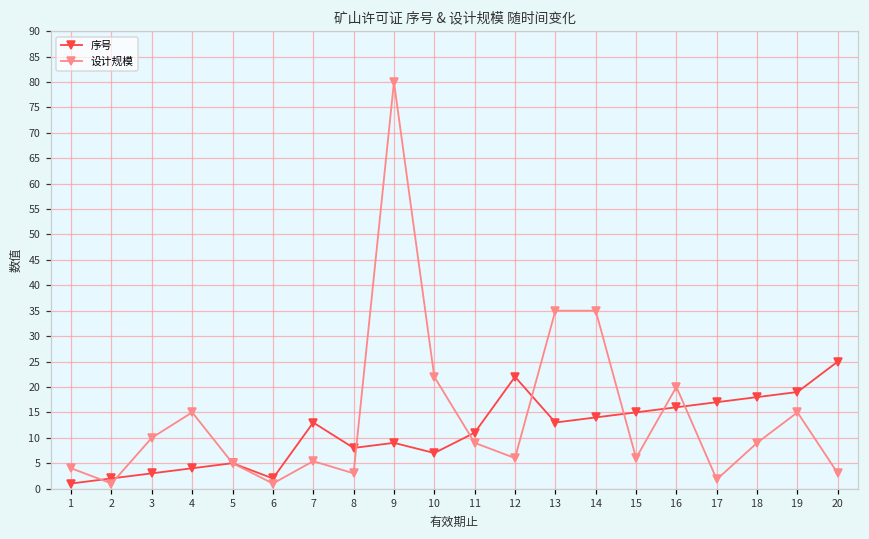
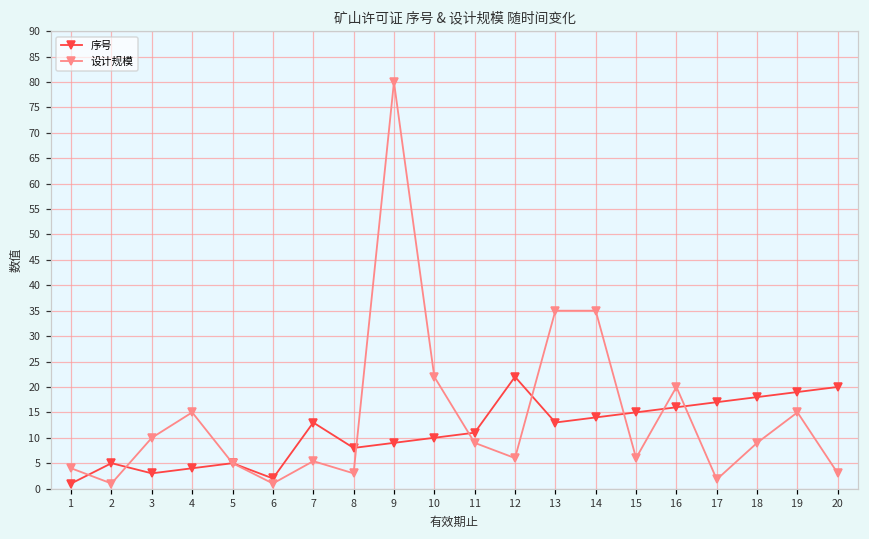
序号, 2: 2 -> 5
序号, 10: 7 -> 10
序号, 20: 25 -> 20
